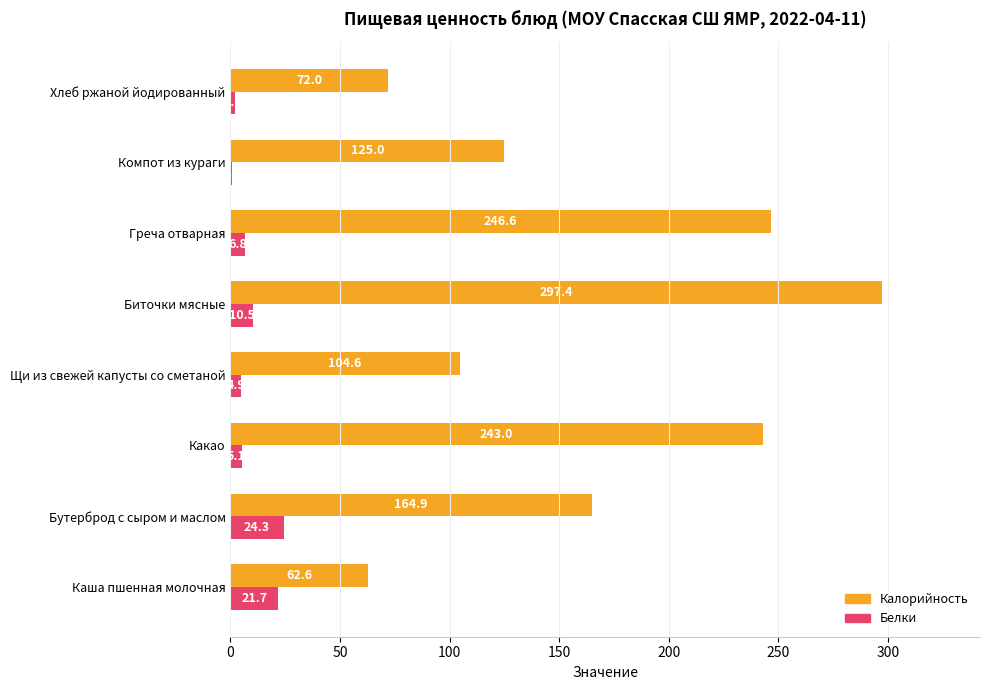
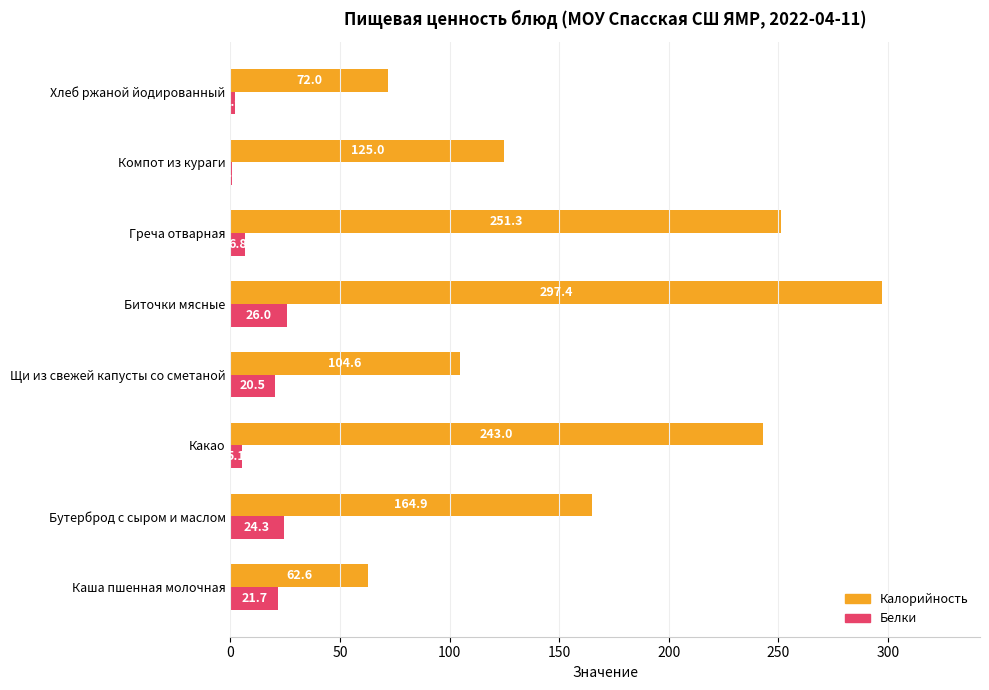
Калорийность, Греча отварная: 246.6 -> 251.3
Белки, Биточки мясные: 10.5 -> 26.0
Белки, Щи из свежей капусты со сметаной: 5 -> 21
